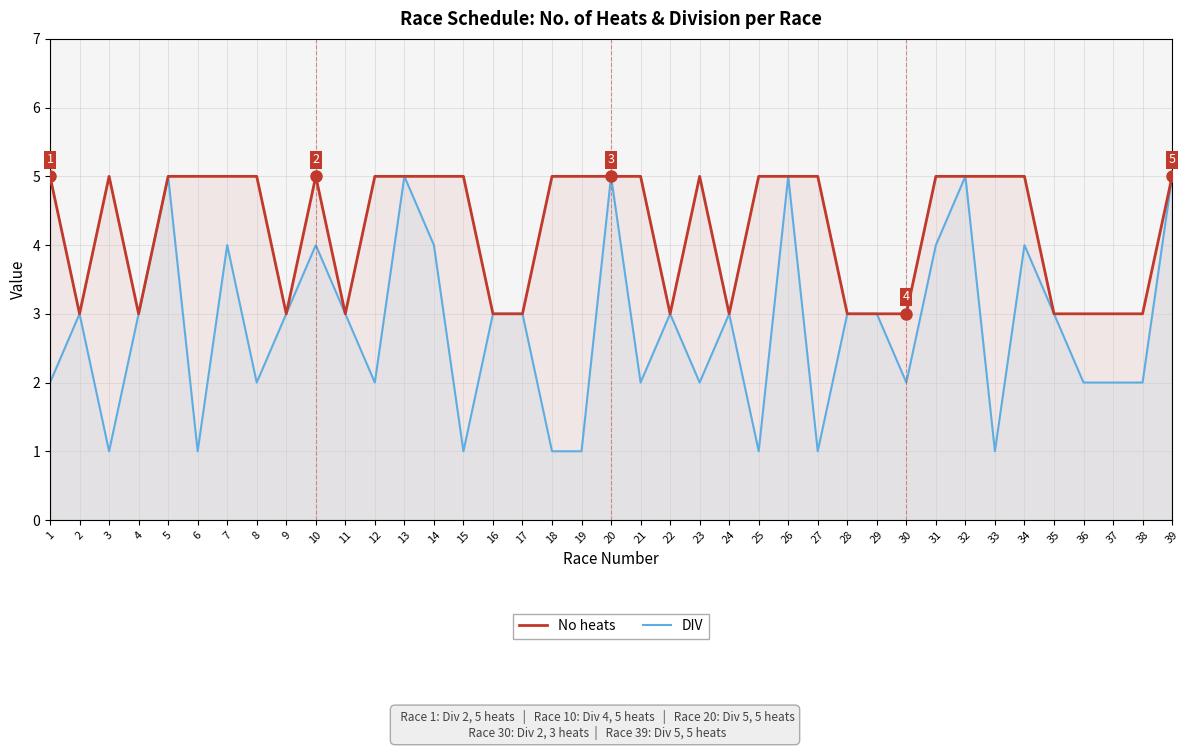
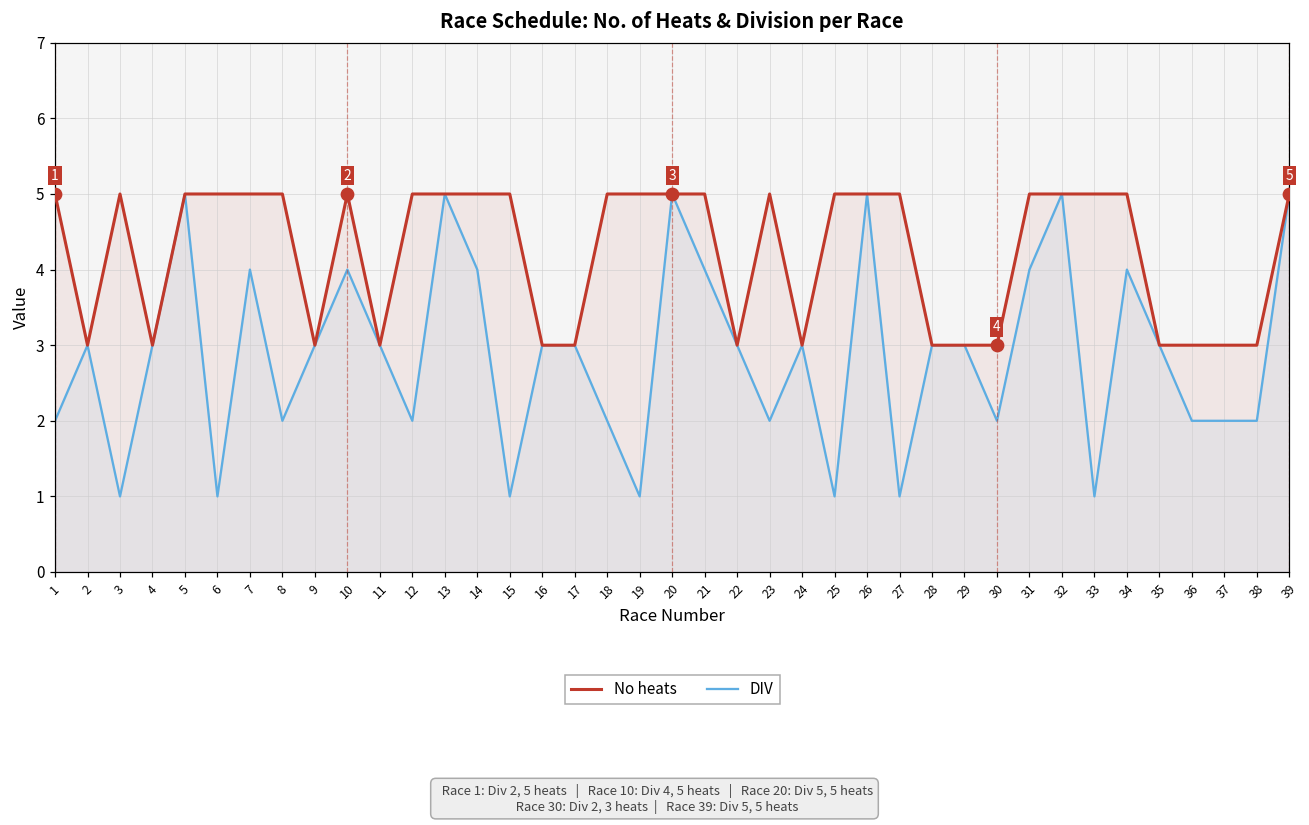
DIV, 18: 1 -> 2
DIV, 21: 2 -> 4
